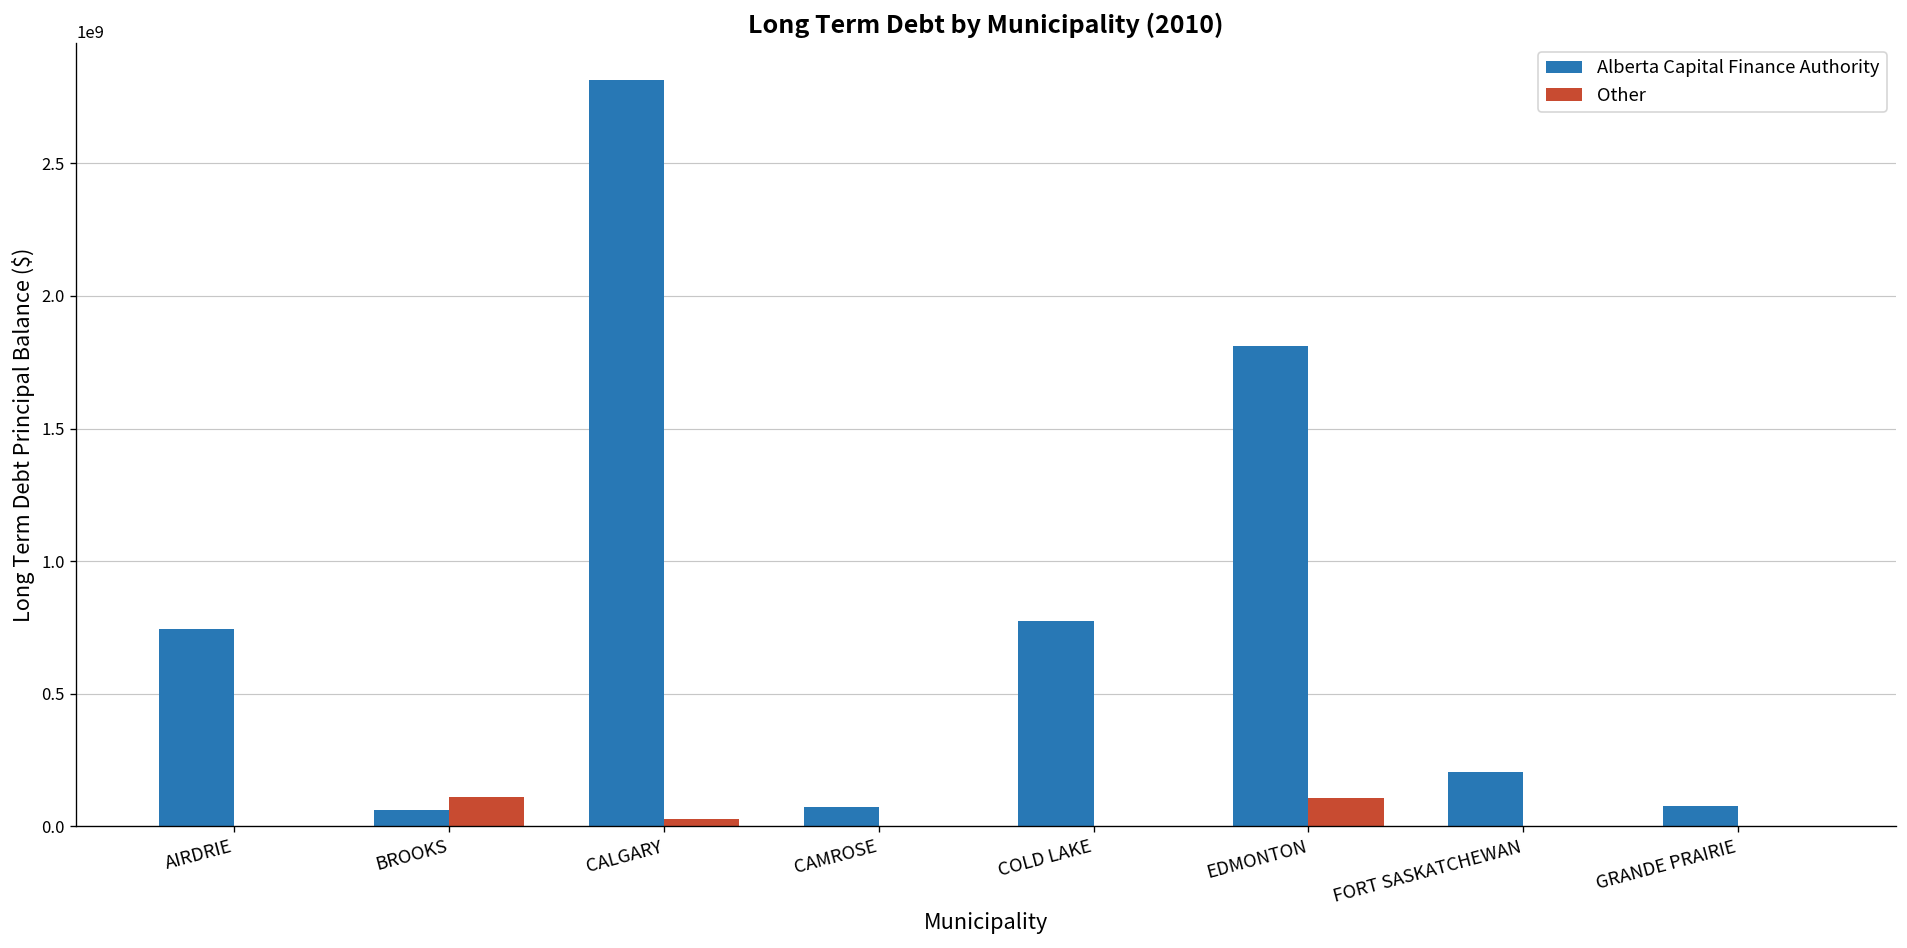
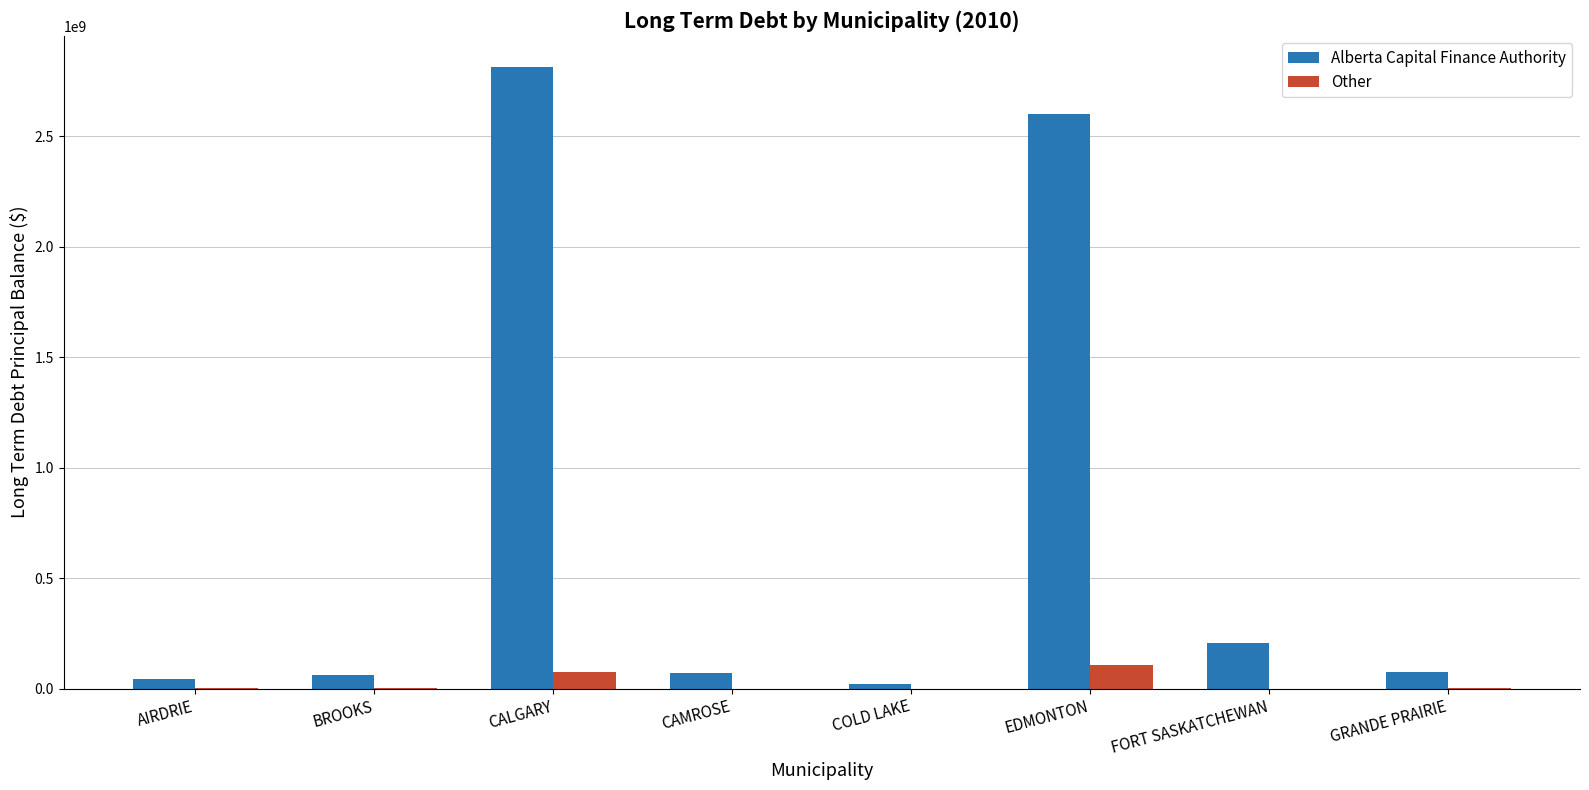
Alberta Capital Finance Authority, AIRDRIE: 740000000 -> 40000000
Other, BROOKS: 110000000 -> 0
Other, CALGARY: 30000000 -> 70000000
Alberta Capital Finance Authority, COLD LAKE: 770000000 -> 20000000
Alberta Capital Finance Authority, EDMONTON: 1810000000 -> 2600000000
